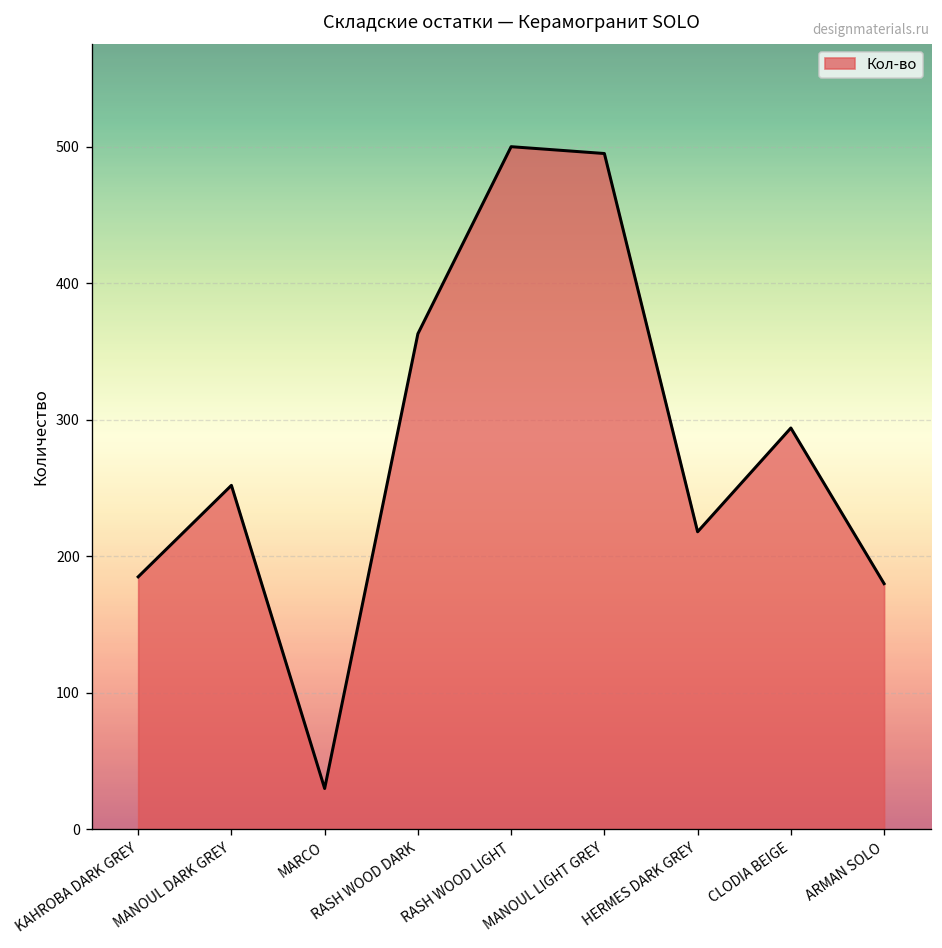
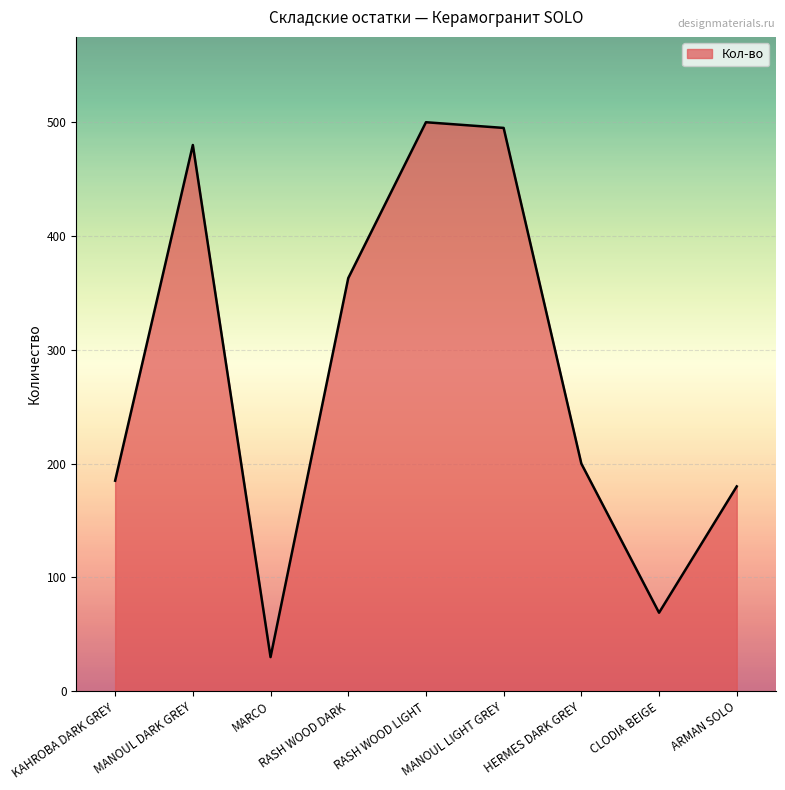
MANOUL DARK GREY: 252 -> 480
HERMES DARK GREY: 218 -> 200
CLODIA BEIGE: 294 -> 69
